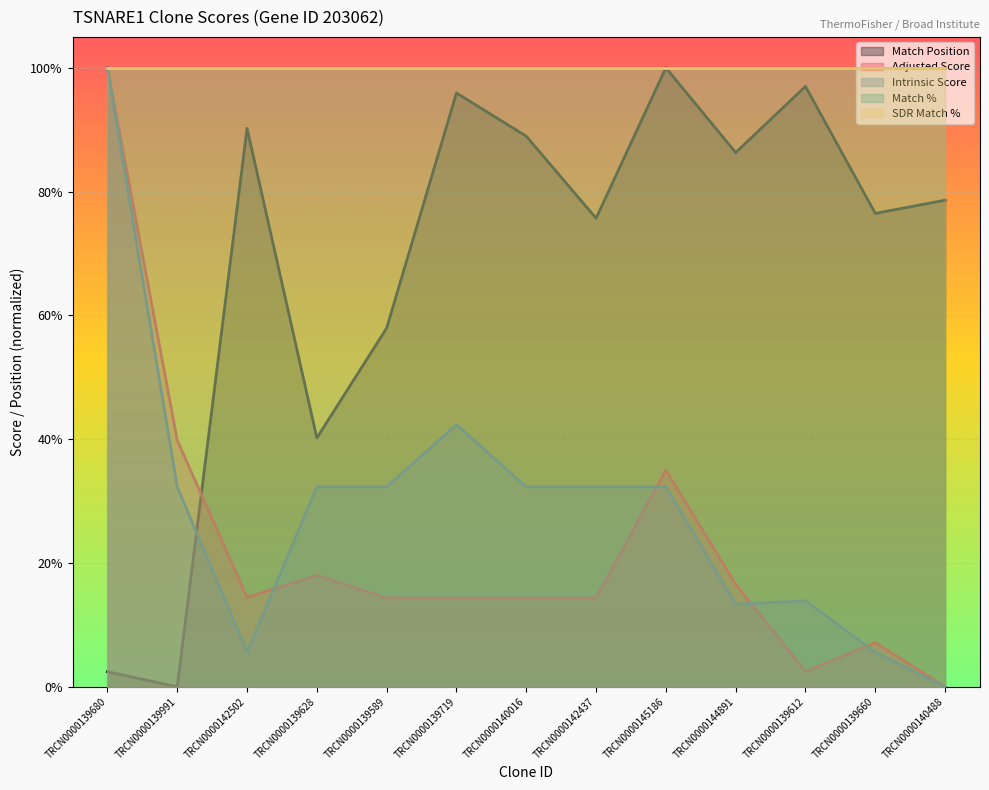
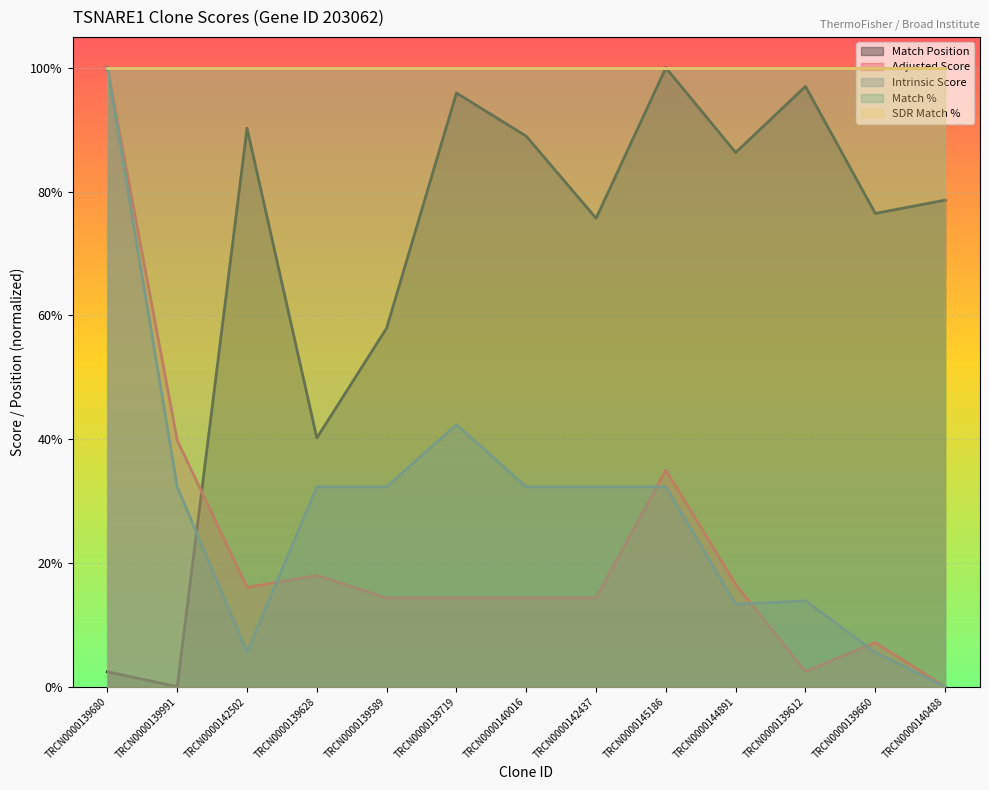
Adjusted Score, TRCN0000142502: 14% -> 16%
